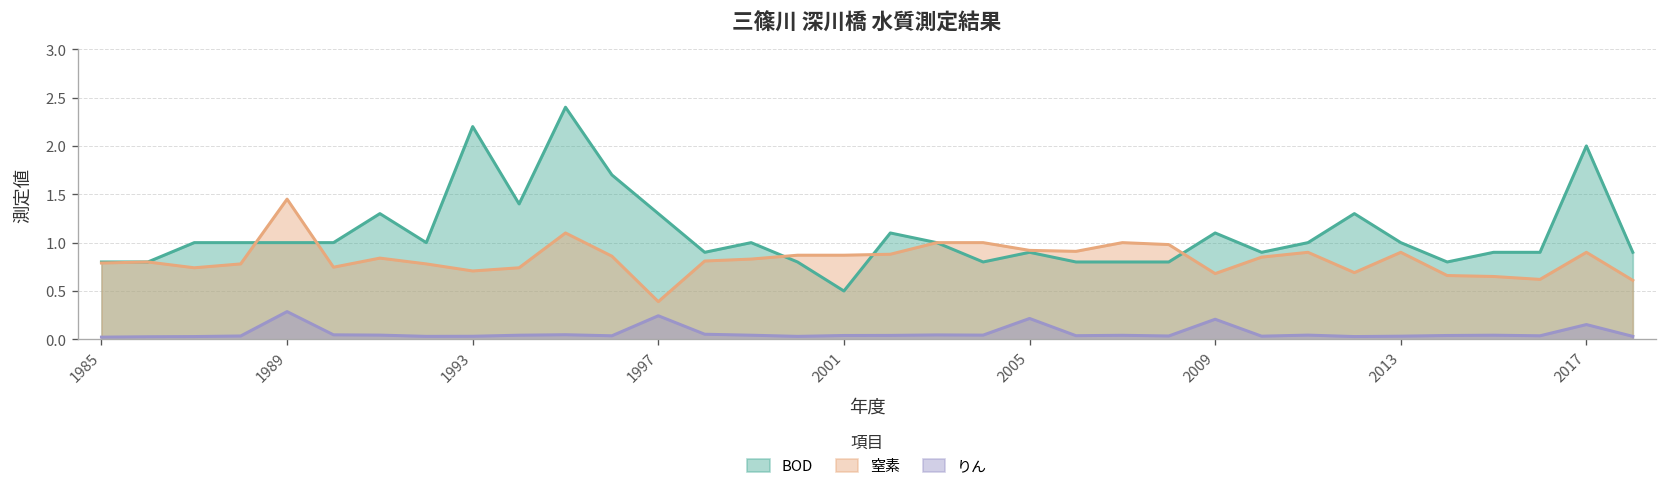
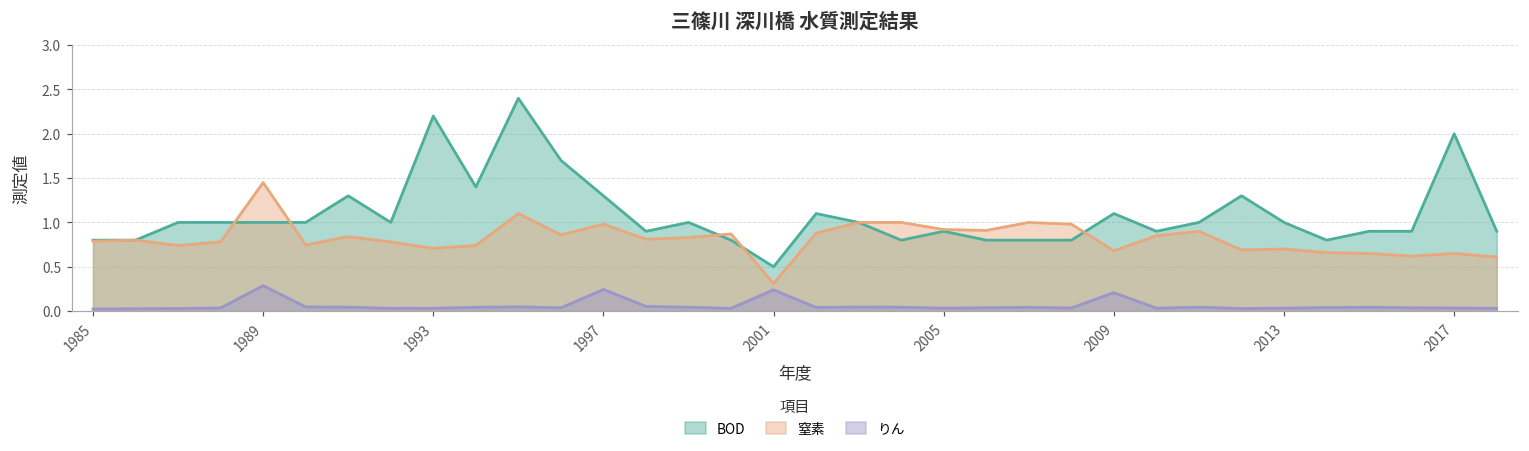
窒素, 1997: 0.4 -> 1.0
窒素, 2001: 0.9 -> 0.3
りん, 2001: 0.0 -> 0.2
りん, 2005: 0.2 -> 0.0
窒素, 2013: 0.9 -> 0.7
窒素, 2017: 0.9 -> 0.7
りん, 2017: 0.2 -> 0.0
